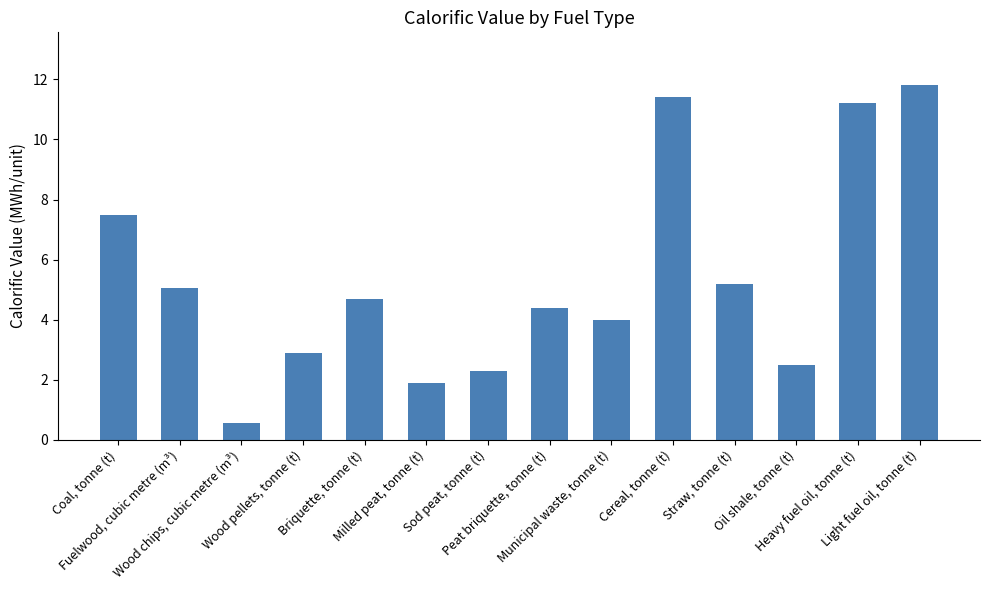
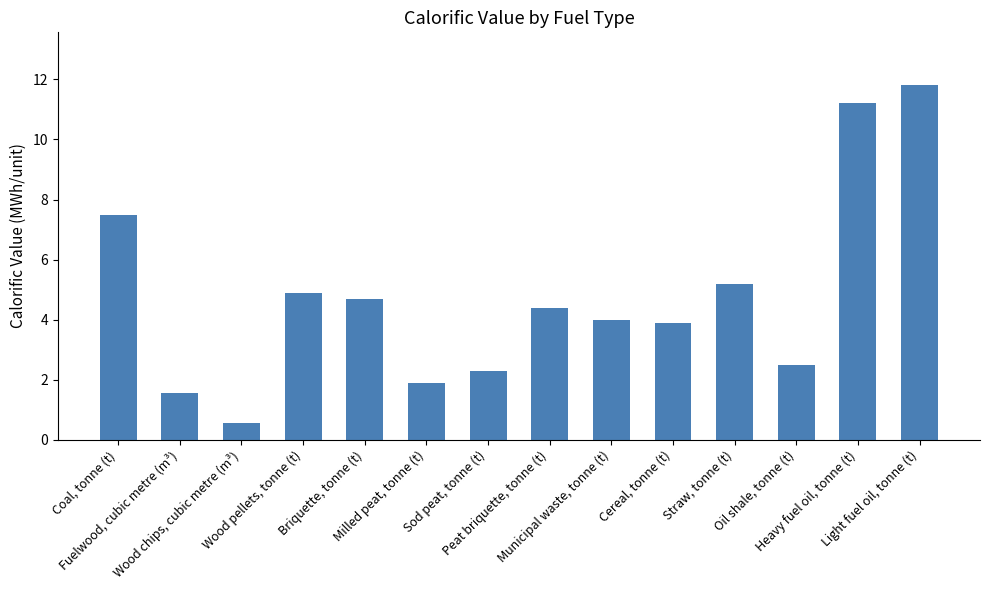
Fuelwood, cubic metre (m³): 5.0 -> 1.6
Wood pellets, tonne (t): 2.9 -> 4.9
Cereal, tonne (t): 11.4 -> 3.9
